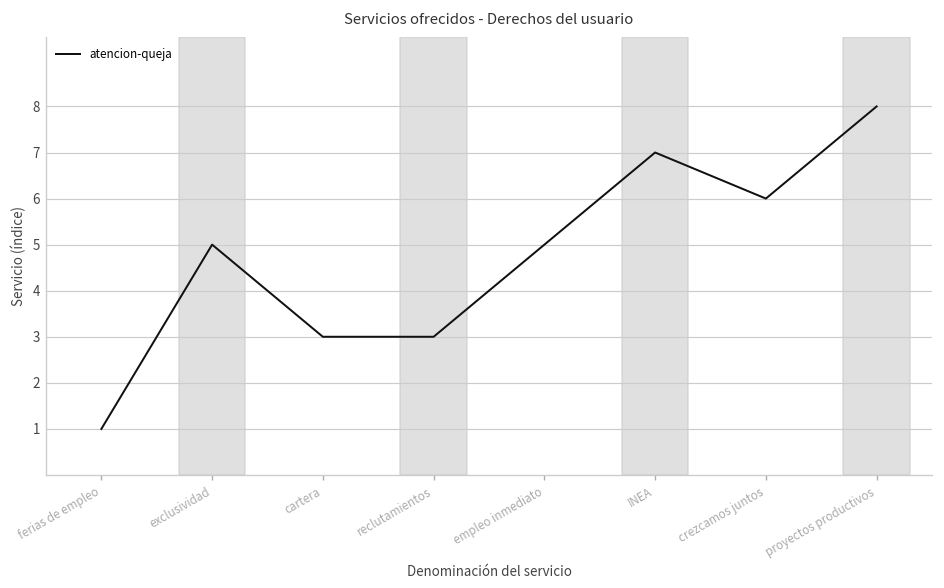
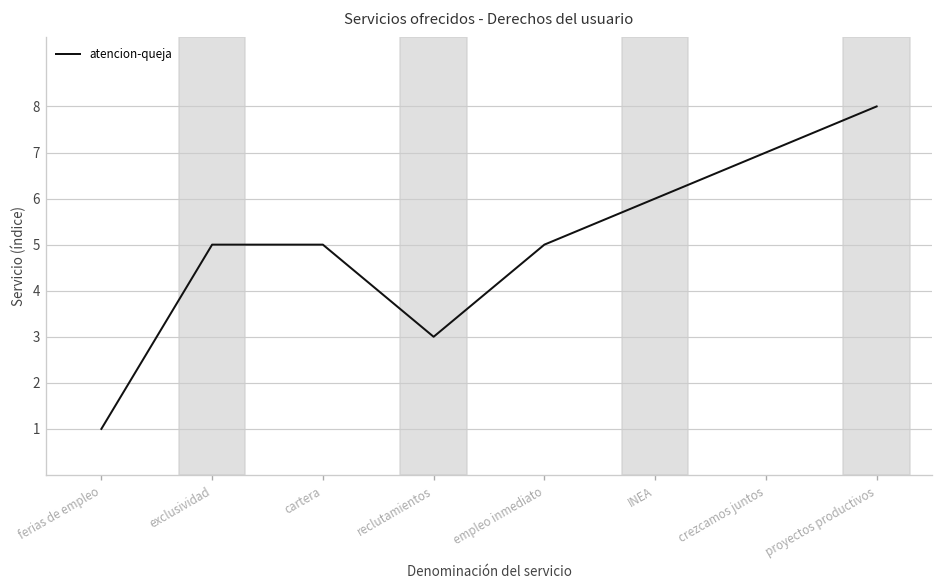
cartera: 3 -> 5
INEA: 7 -> 6
crezcamos juntos: 6 -> 7
